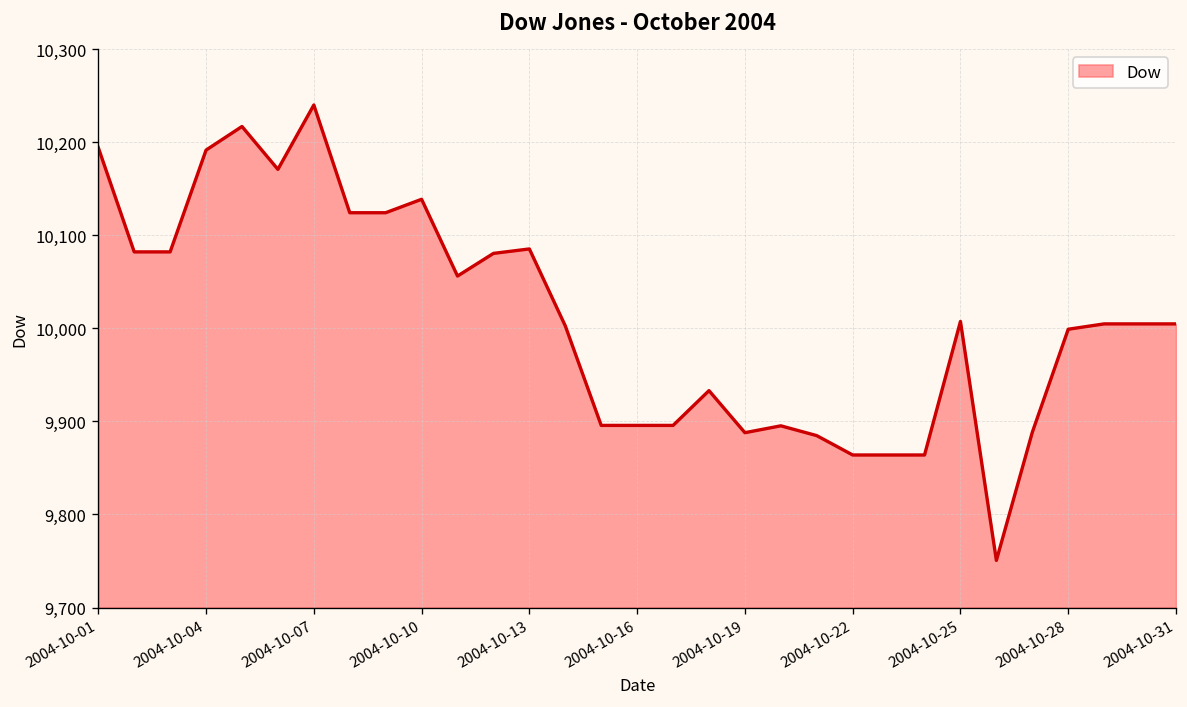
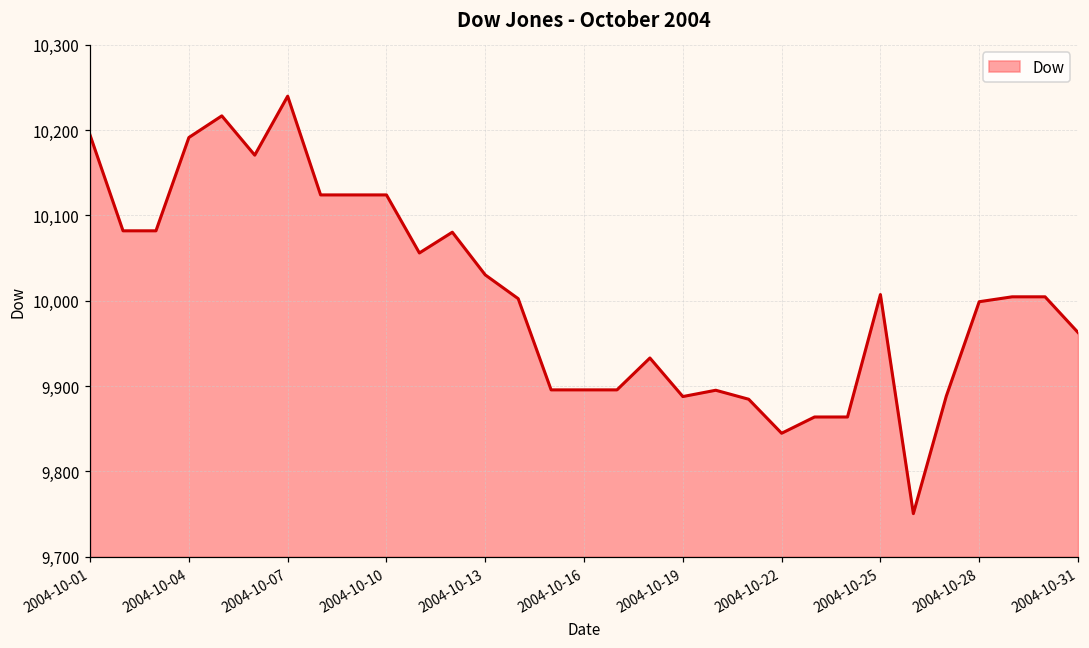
2004-10-10: 10,140 -> 10,120
2004-10-13: 10,090 -> 10,030
2004-10-22: 9,860 -> 9,840
2004-10-31: 10,000 -> 9,960
